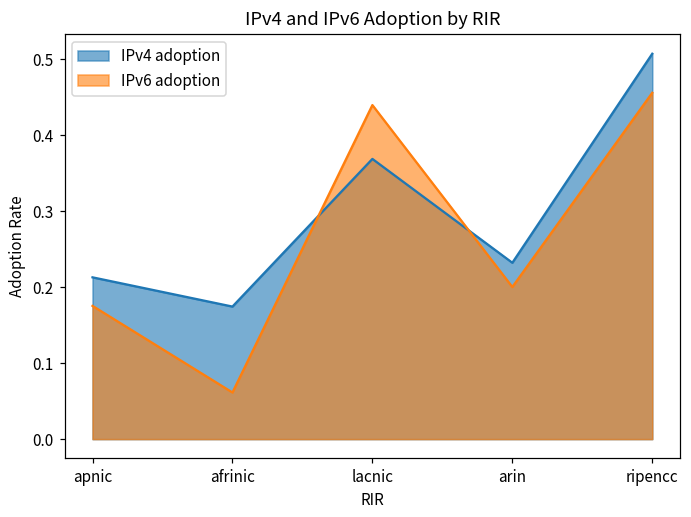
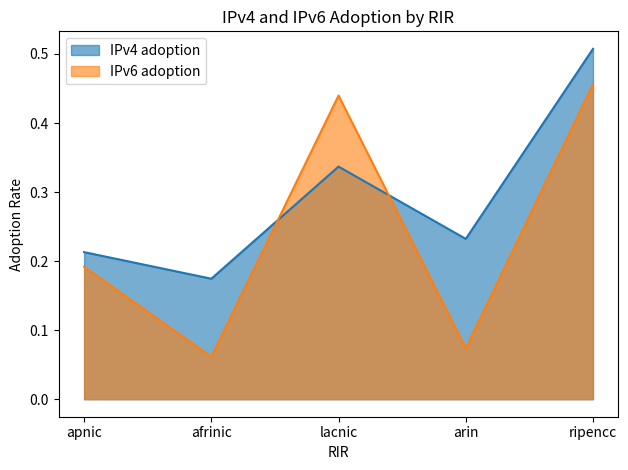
IPv6 adoption, apnic: 0.18 -> 0.19
IPv4 adoption, lacnic: 0.37 -> 0.34
IPv6 adoption, arin: 0.20 -> 0.07
